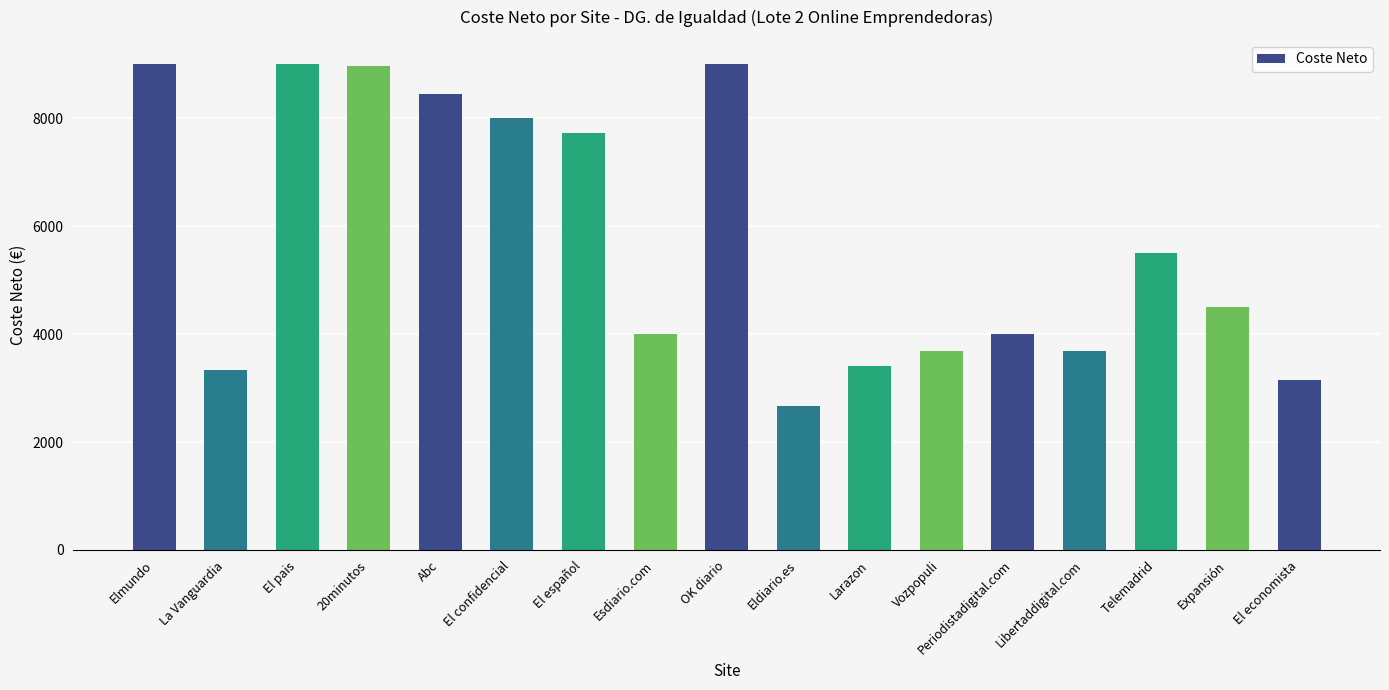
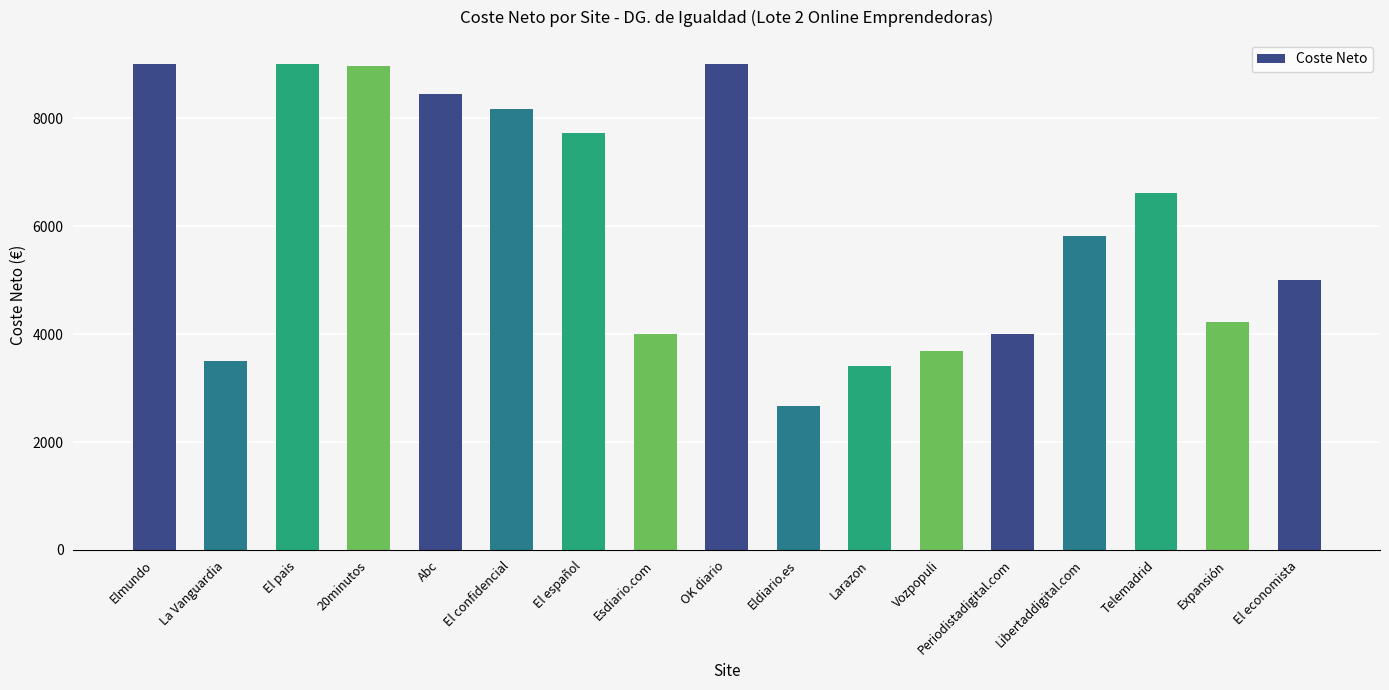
La Vanguardia: 3300 -> 3500
El confidencial: 8000 -> 8200
Libertaddigital.com: 3700 -> 5800
Telemadrid: 5500 -> 6600
Expansión: 4500 -> 4200
El economista: 3100 -> 5000
